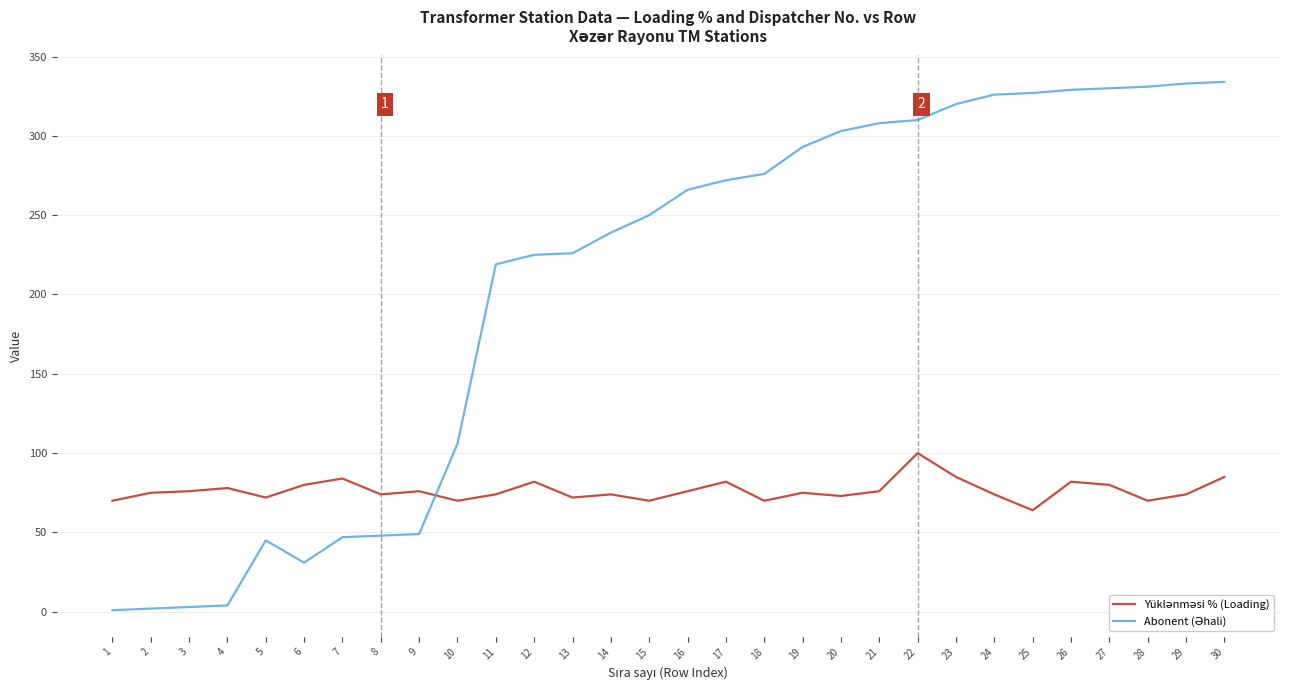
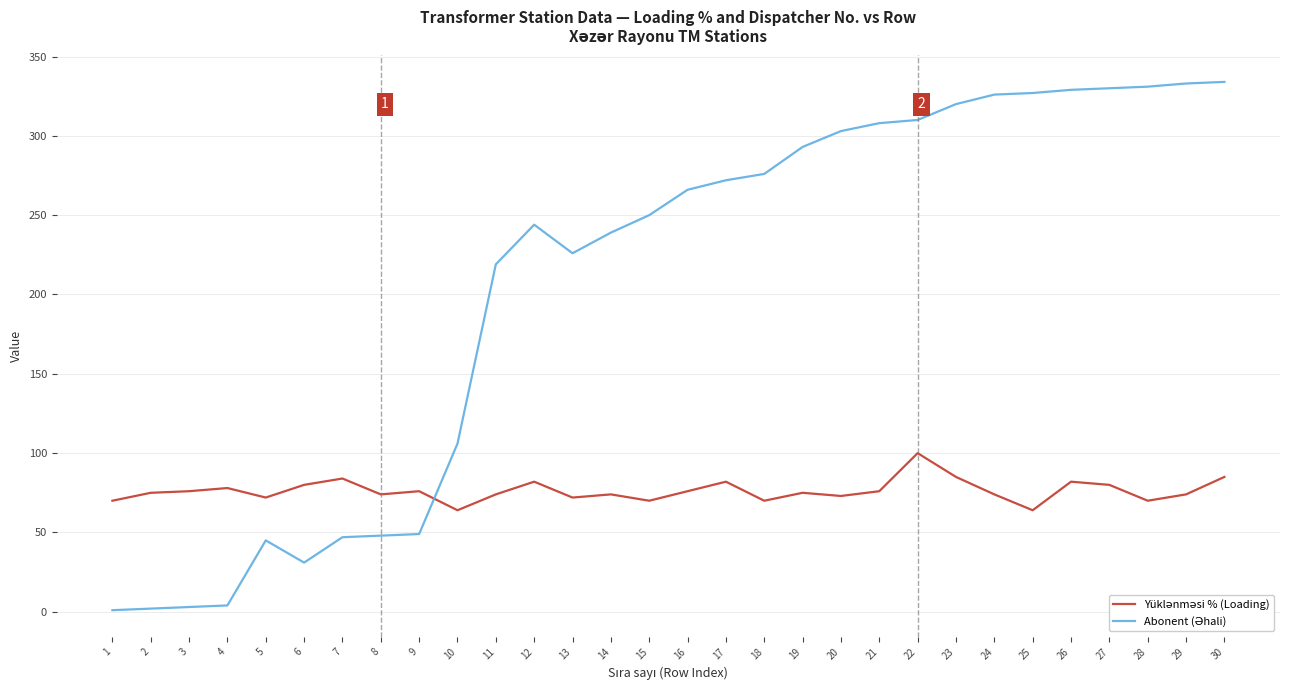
Yüklənməsi % (Loading), 10: 70 -> 64
Abonent (Əhali), 12: 225 -> 244
